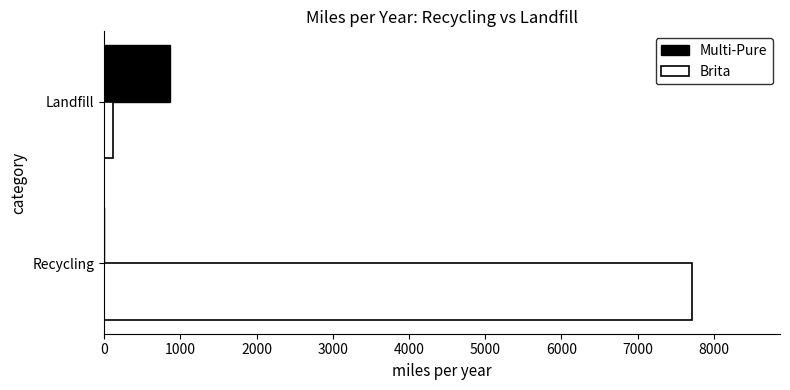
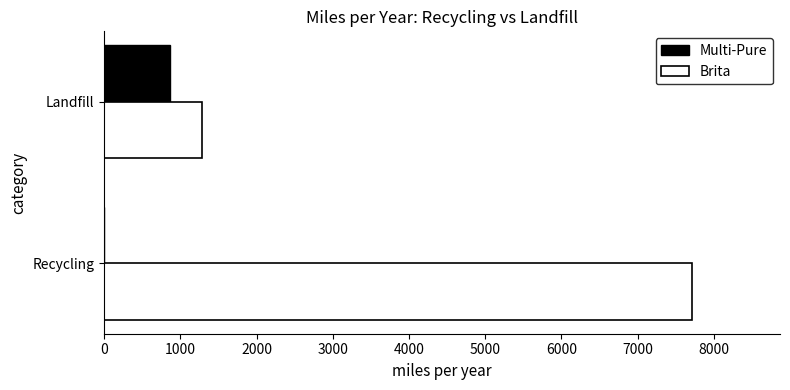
Brita, Landfill: 100 -> 1300
